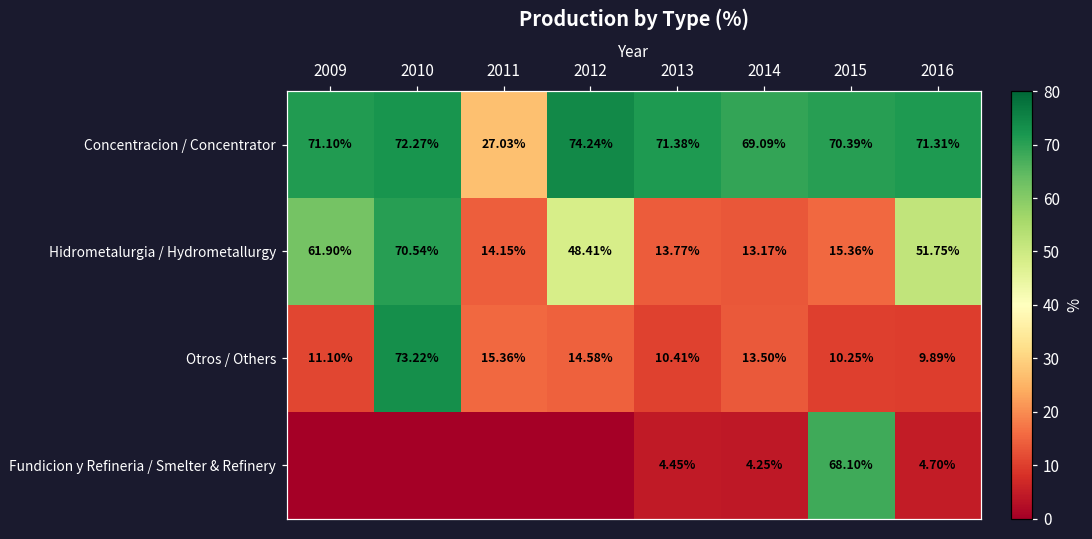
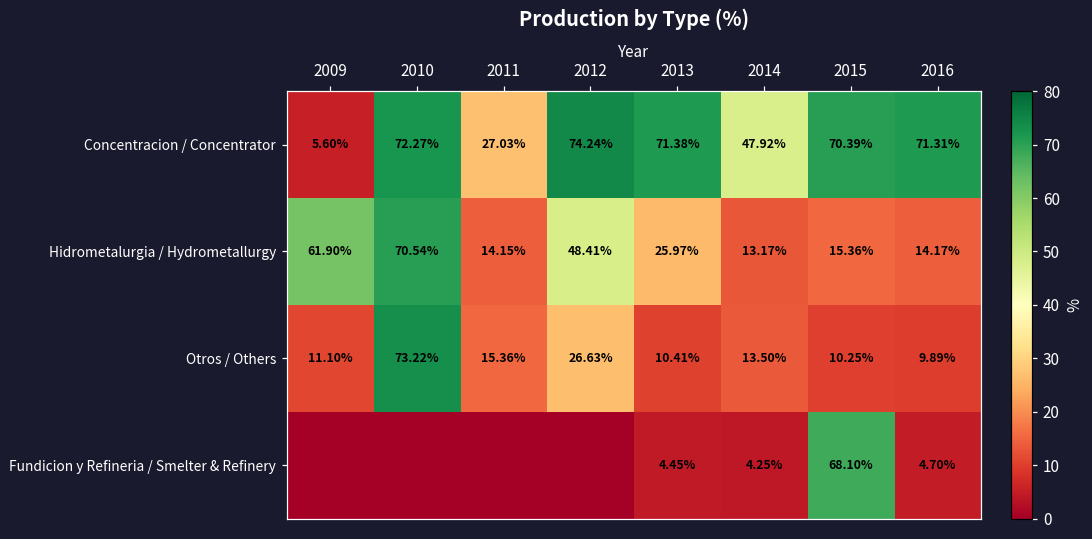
Concentracion / Concentrator, 2009: 71.10% -> 5.60%
Concentracion / Concentrator, 2014: 69.09% -> 47.92%
Hidrometalurgia / Hydrometallurgy, 2013: 13.77% -> 25.97%
Hidrometalurgia / Hydrometallurgy, 2016: 51.75% -> 14.17%
Otros / Others, 2012: 14.58% -> 26.63%
